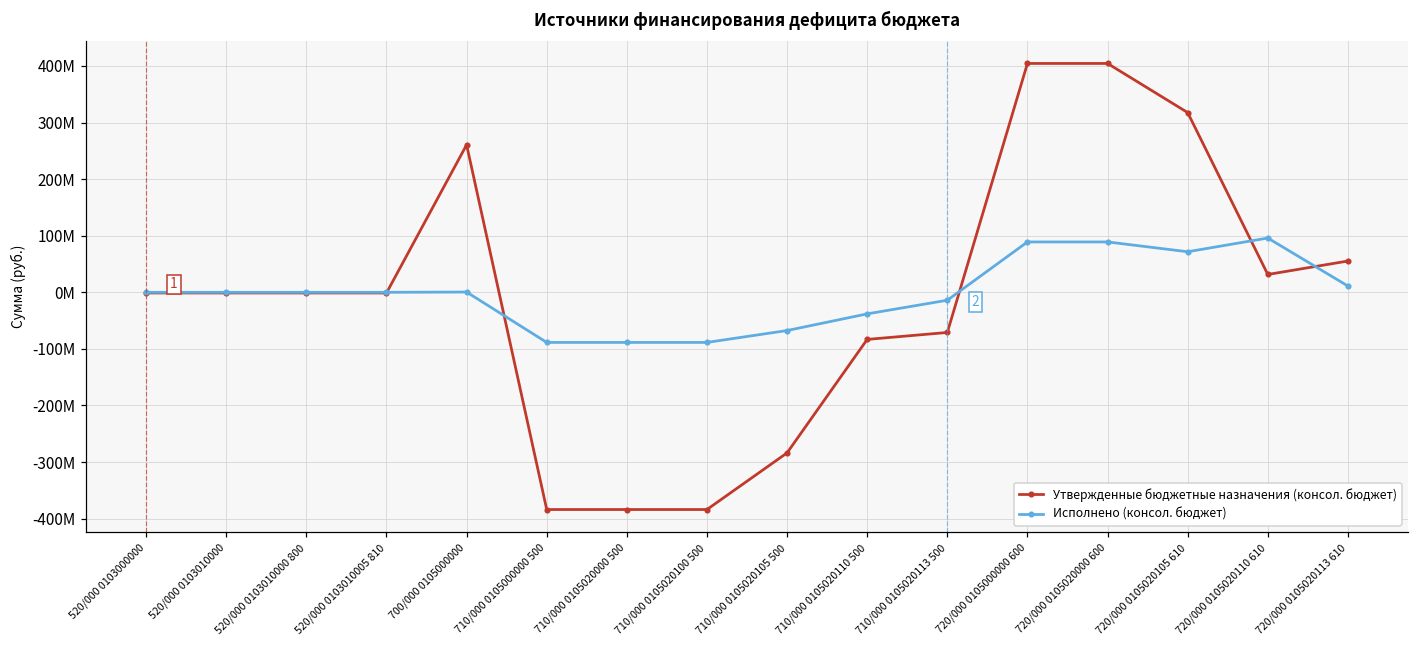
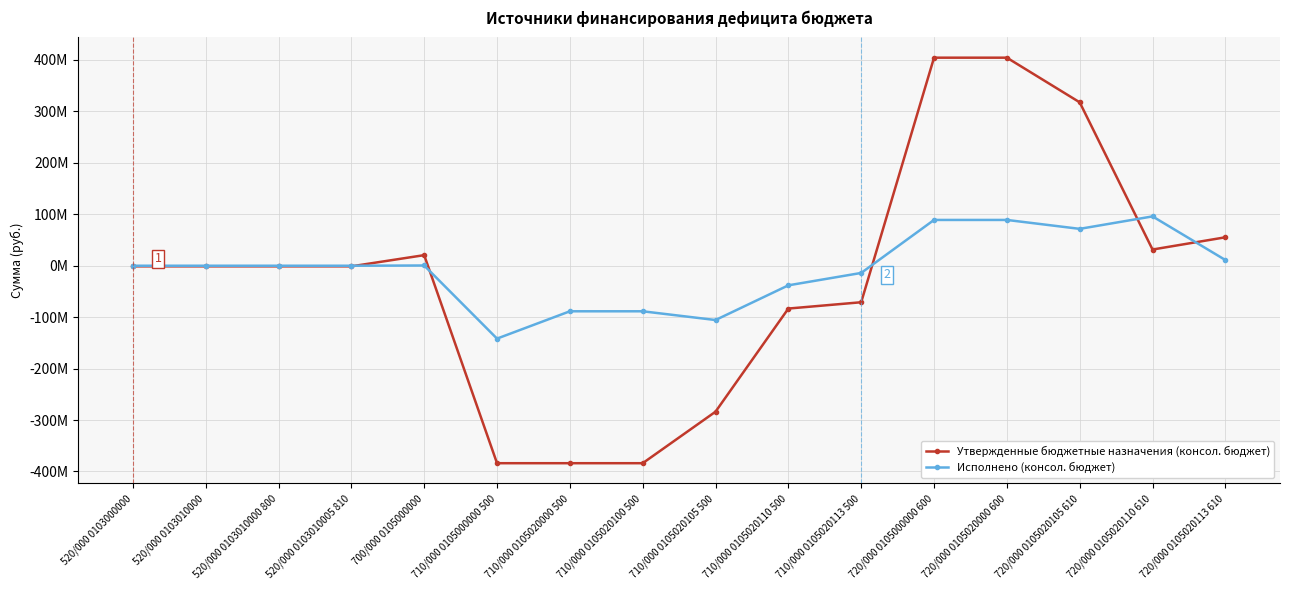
Утвержденные бюджетные назначения (консол. бюджет), 700/000 0105000000: 260000000 -> 20000000
Исполнено (консол. бюджет), 710/000 0105000000 500: -90000000 -> -140000000
Исполнено (консол. бюджет), 710/000 0105020105 500: -70000000 -> -110000000
